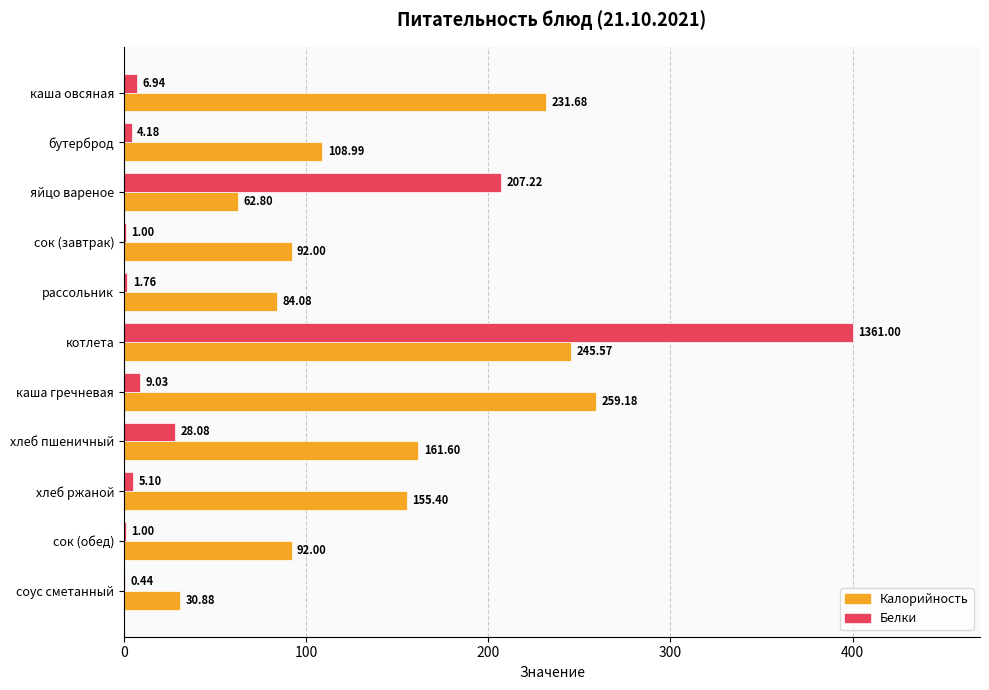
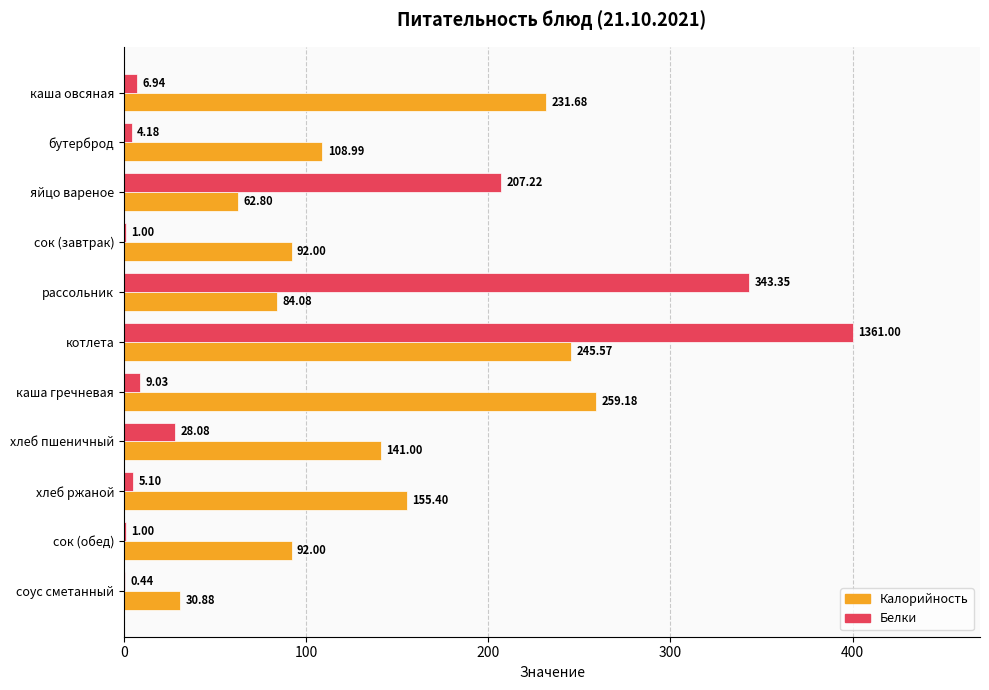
Белки, рассольник: 1.76 -> 343.35
Калорийность, хлеб пшеничный: 161.60 -> 141.00
